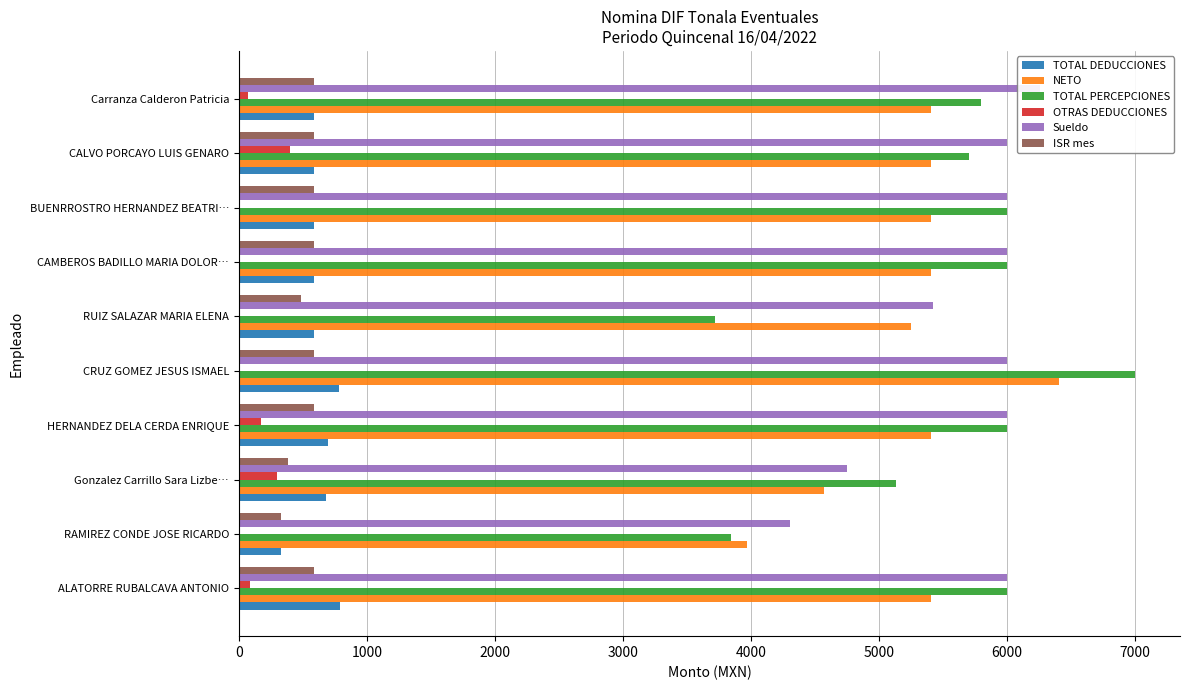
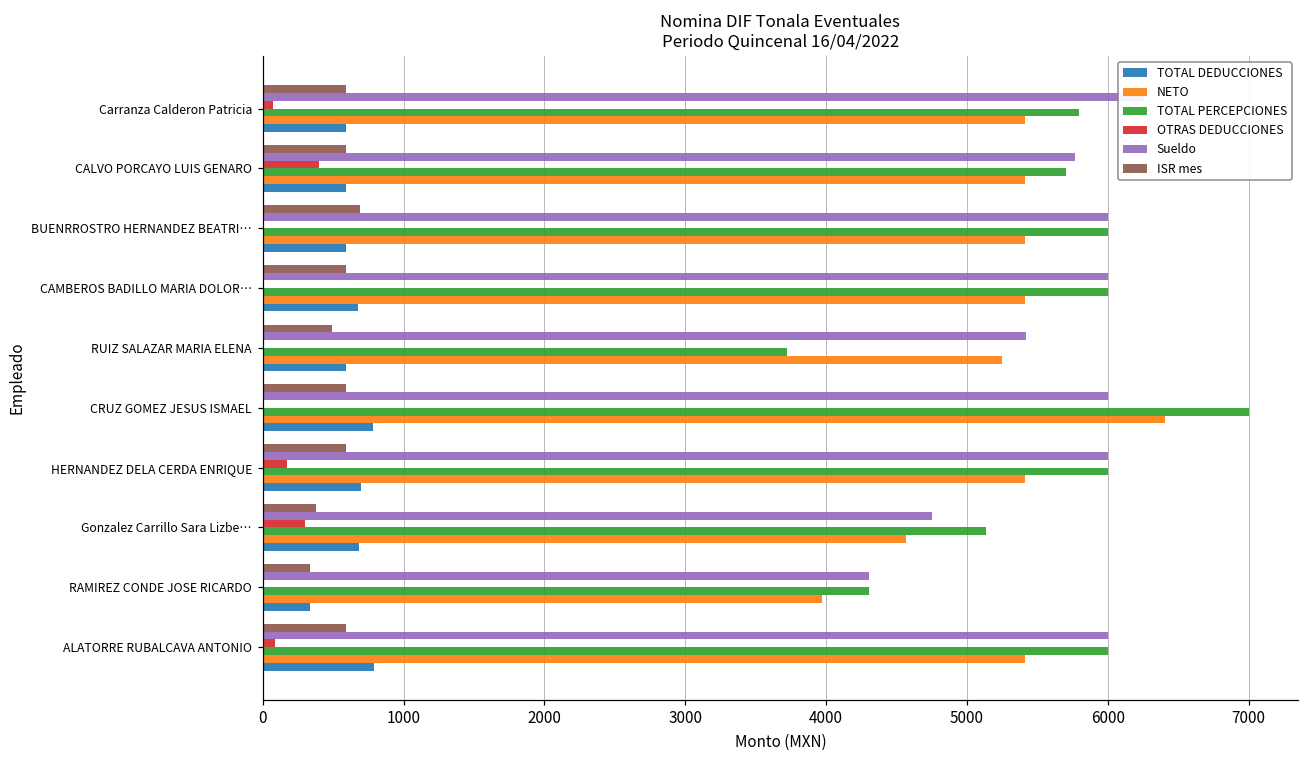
Sueldo, CALVO PORCAYO LUIS GENARO: 6000 -> 5760
ISR mes, BUENRROSTRO HERNANDEZ BEATRI…: 590 -> 690
TOTAL DEDUCCIONES, CAMBEROS BADILLO MARIA DOLOR…: 590 -> 680
TOTAL PERCEPCIONES, RAMIREZ CONDE JOSE RICARDO: 3840 -> 4310
